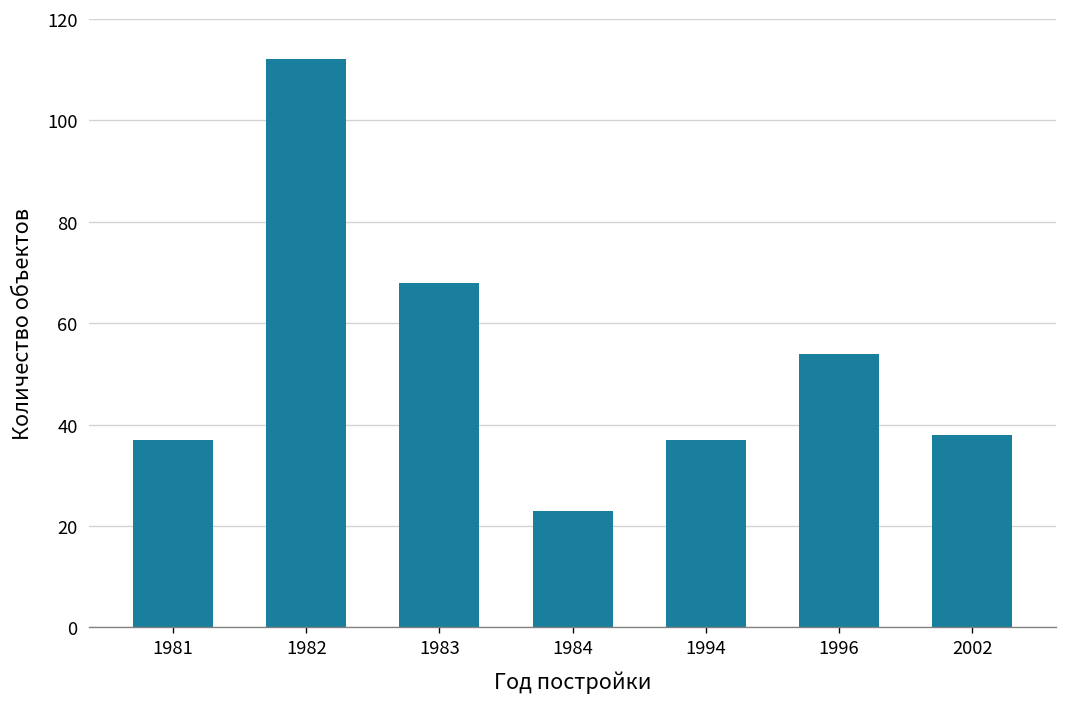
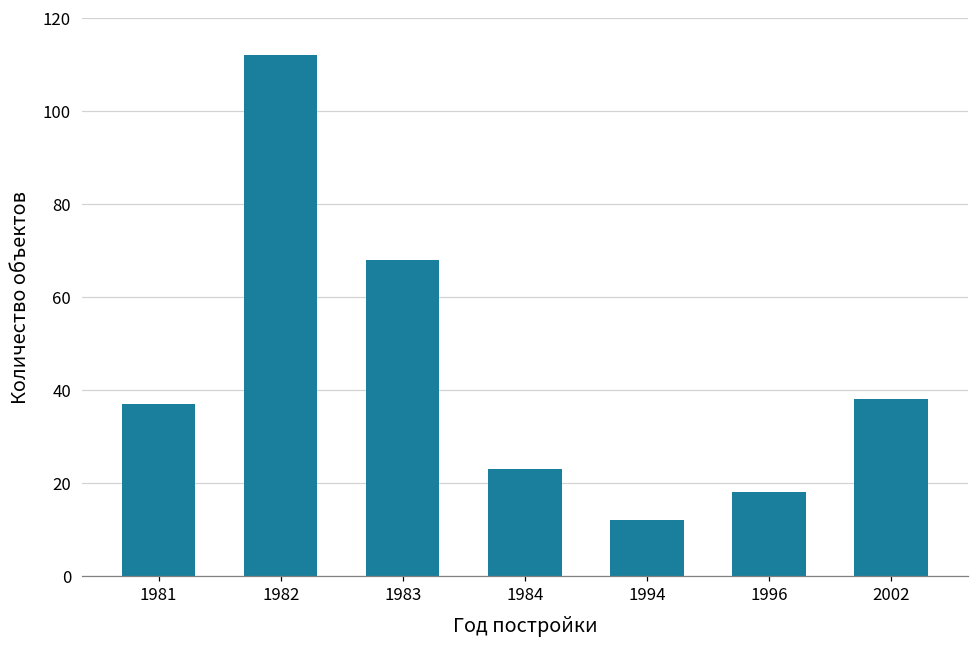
1994: 37 -> 12
1996: 54 -> 18
